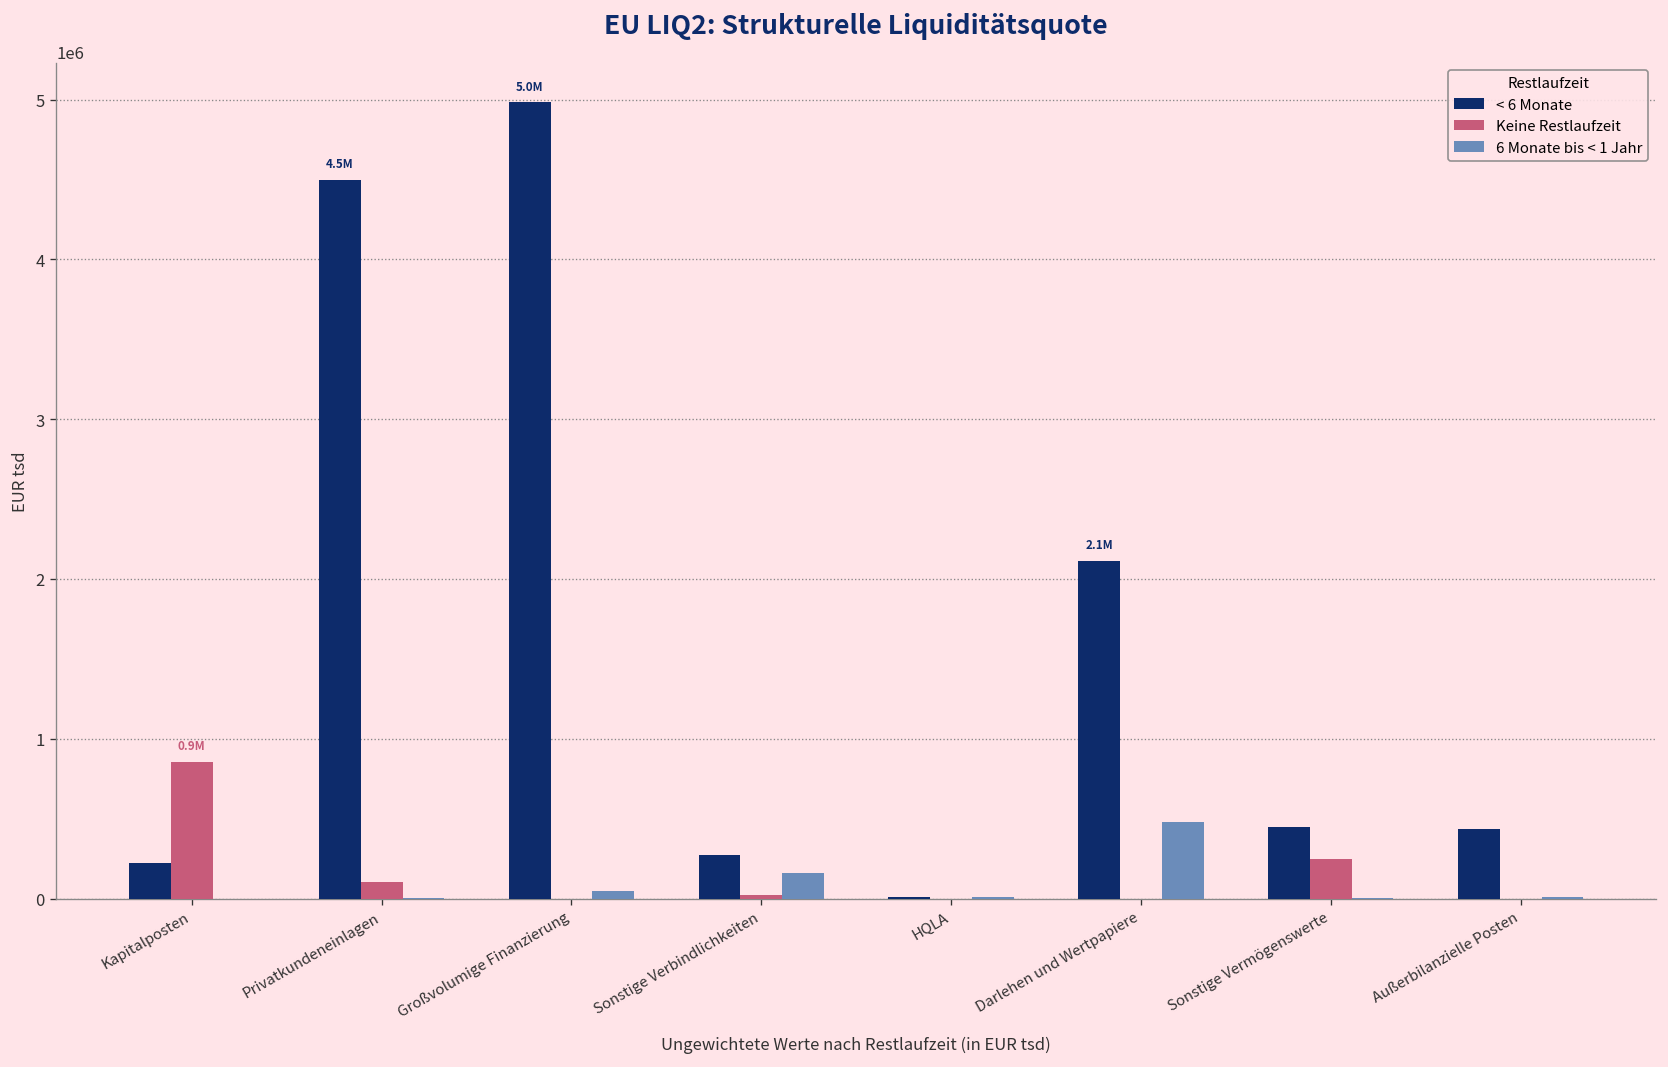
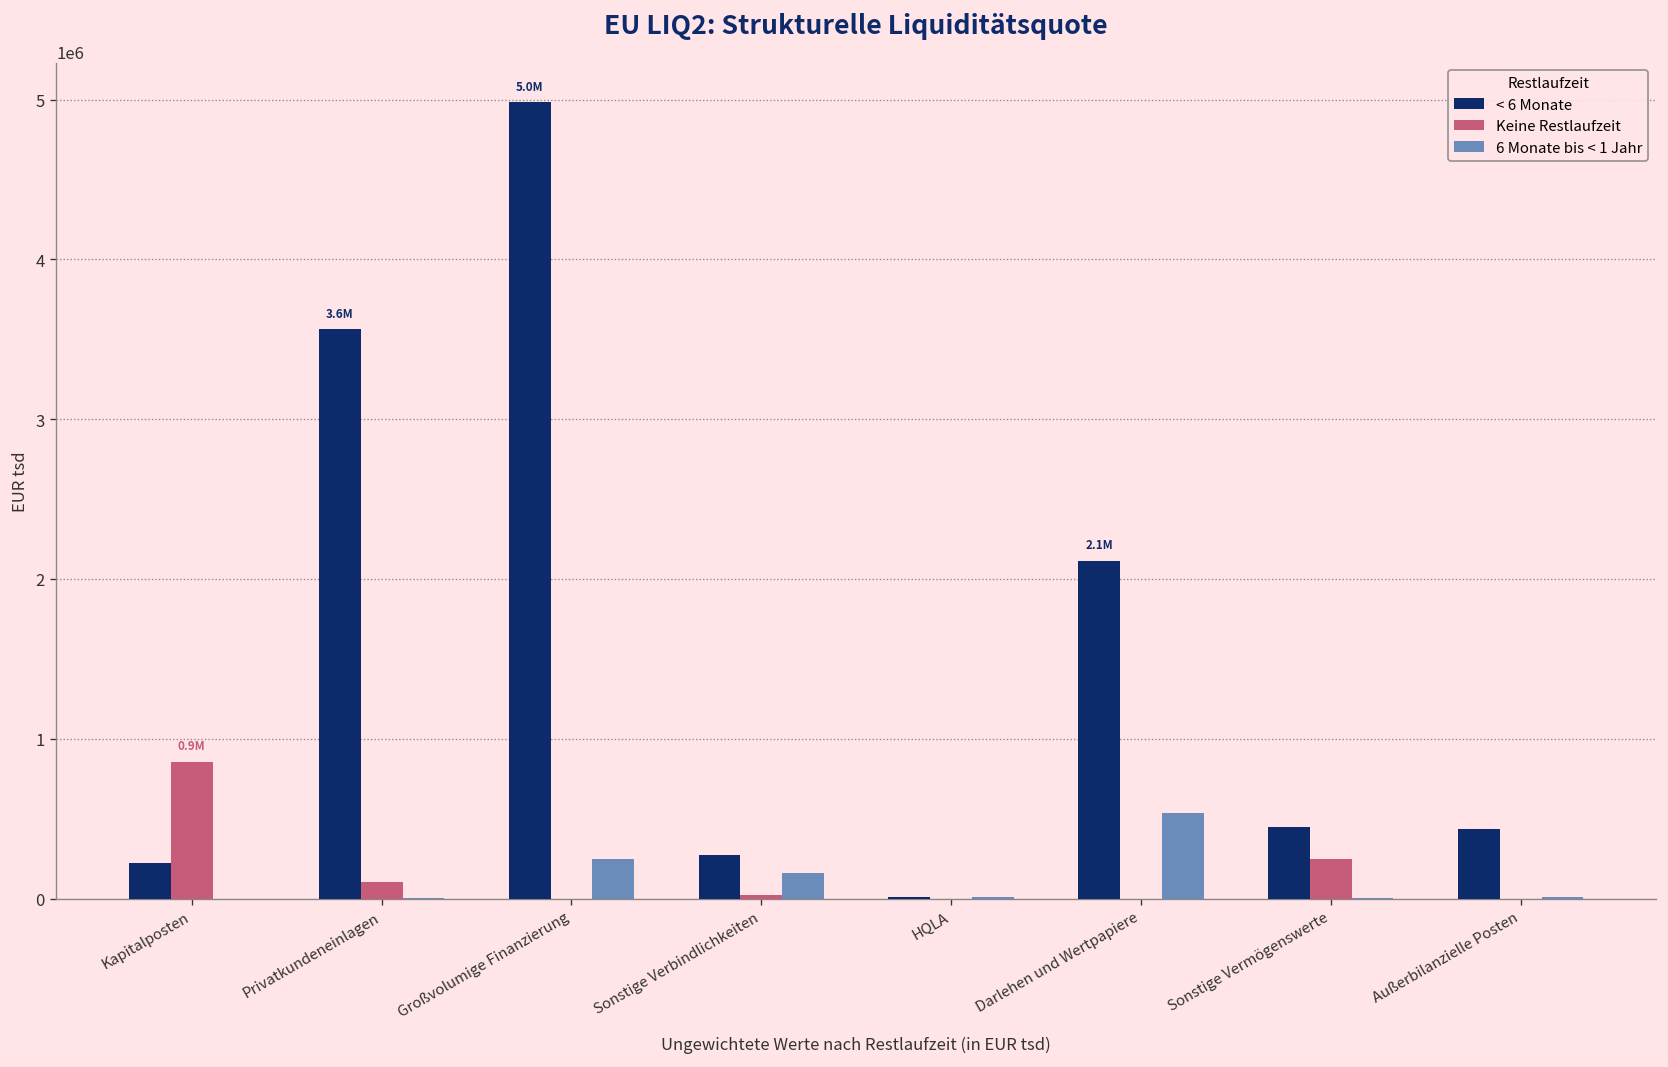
< 6 Monate, Privatkundeneinlagen: 4.5M -> 3.6M
6 Monate bis < 1 Jahr, Großvolumige Finanzierung: 50000 -> 250000
6 Monate bis < 1 Jahr, Darlehen und Wertpapiere: 480000 -> 540000
